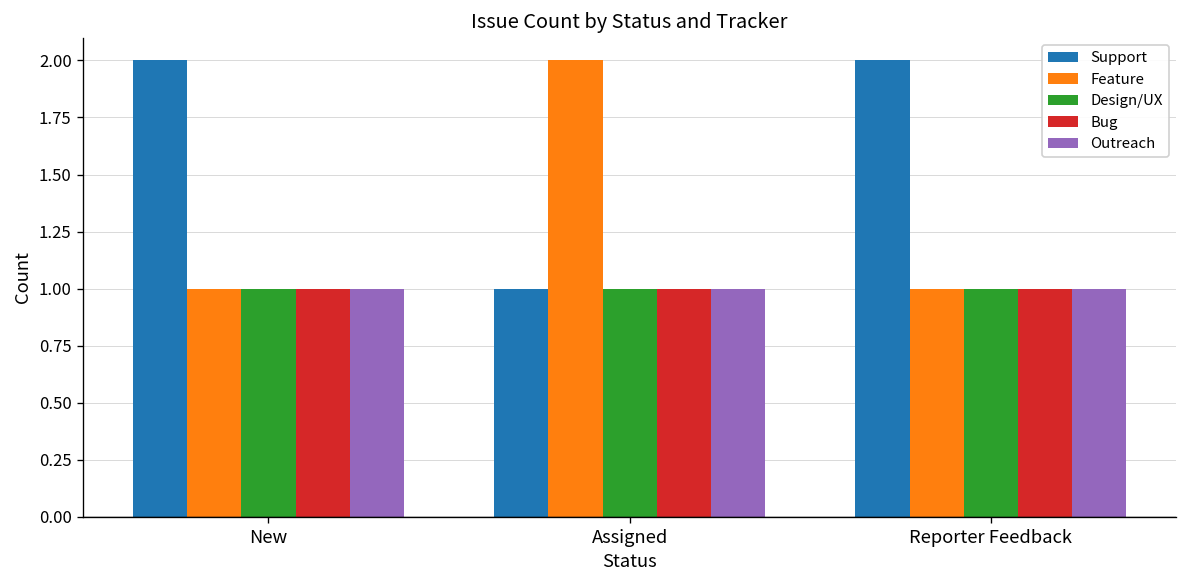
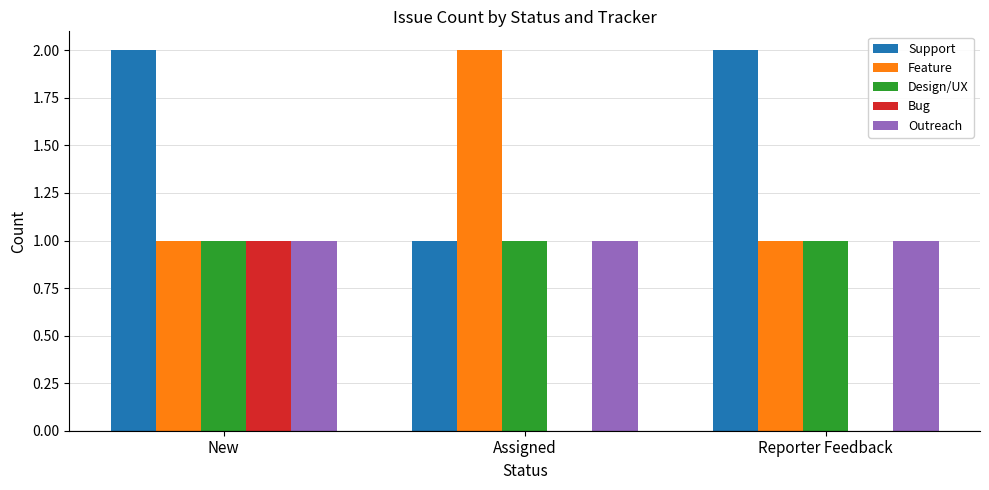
Bug, Assigned: 1 -> 0
Bug, Reporter Feedback: 1 -> 0
